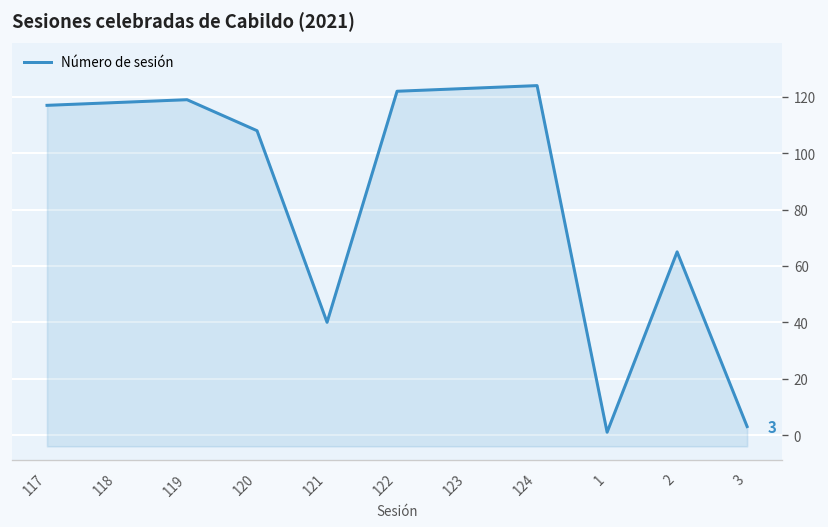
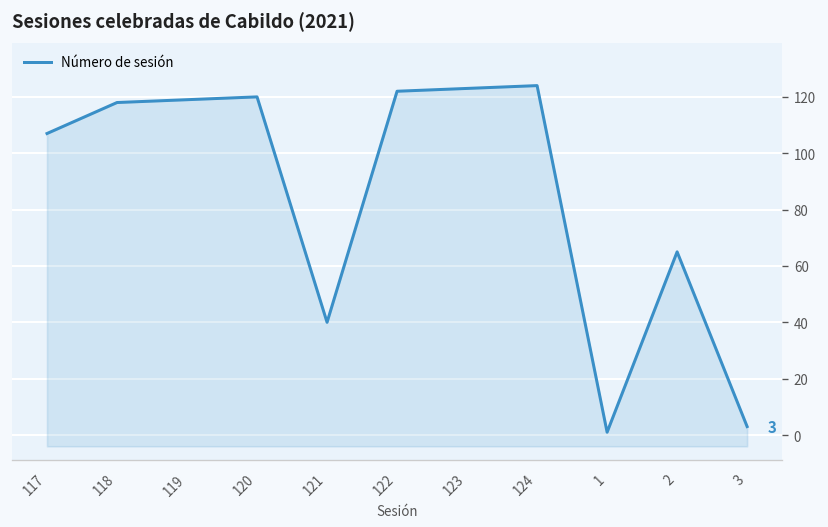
117: 117 -> 107
120: 108 -> 120
